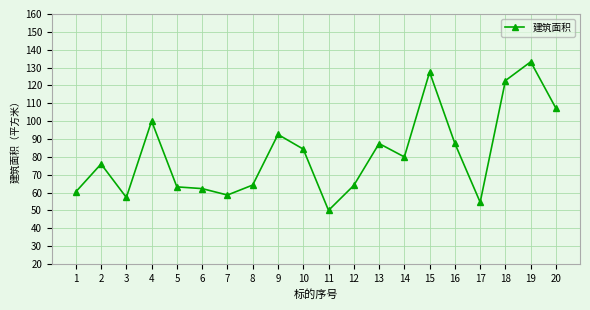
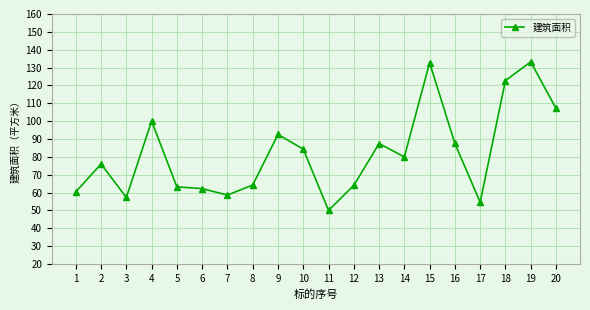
15: 127 -> 133
